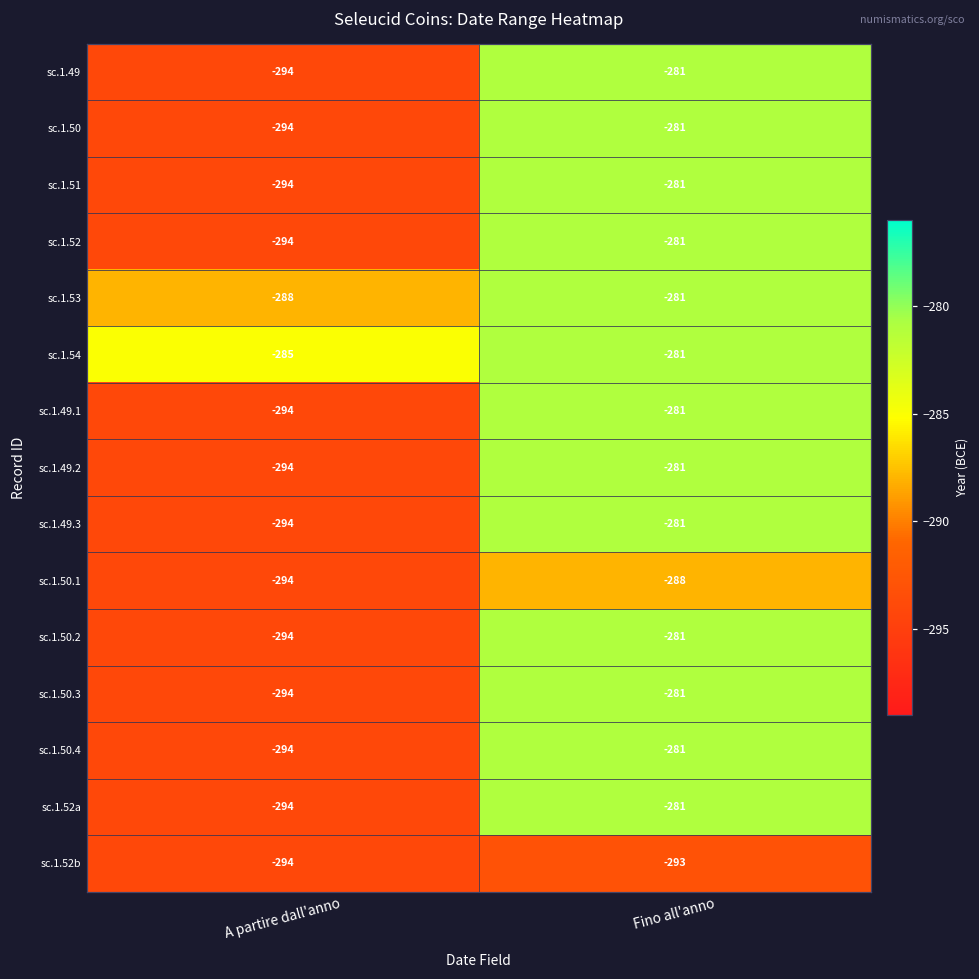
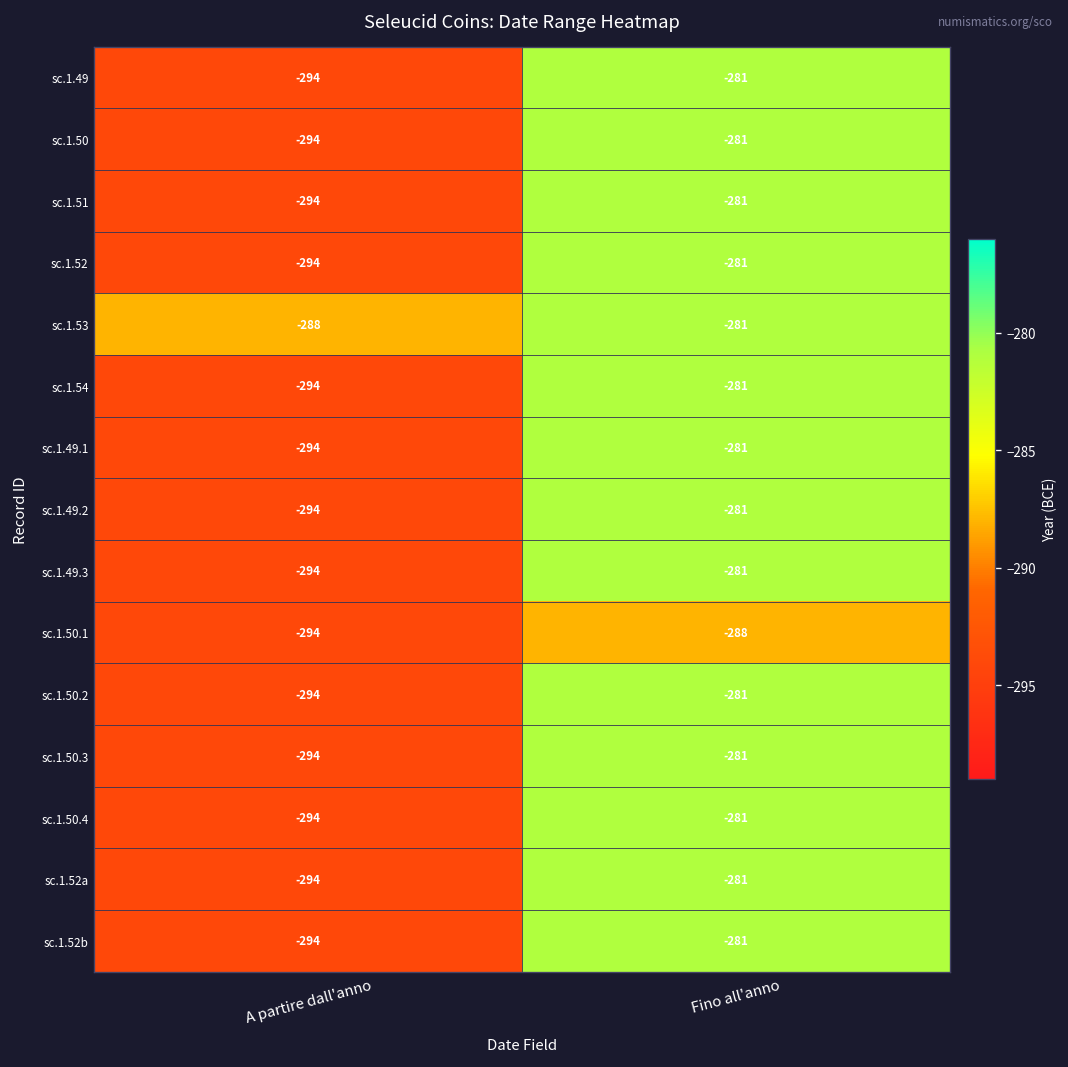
sc.1.54, A partire dall'anno: -285 -> -294
sc.1.52b, Fino all'anno: -293 -> -281
